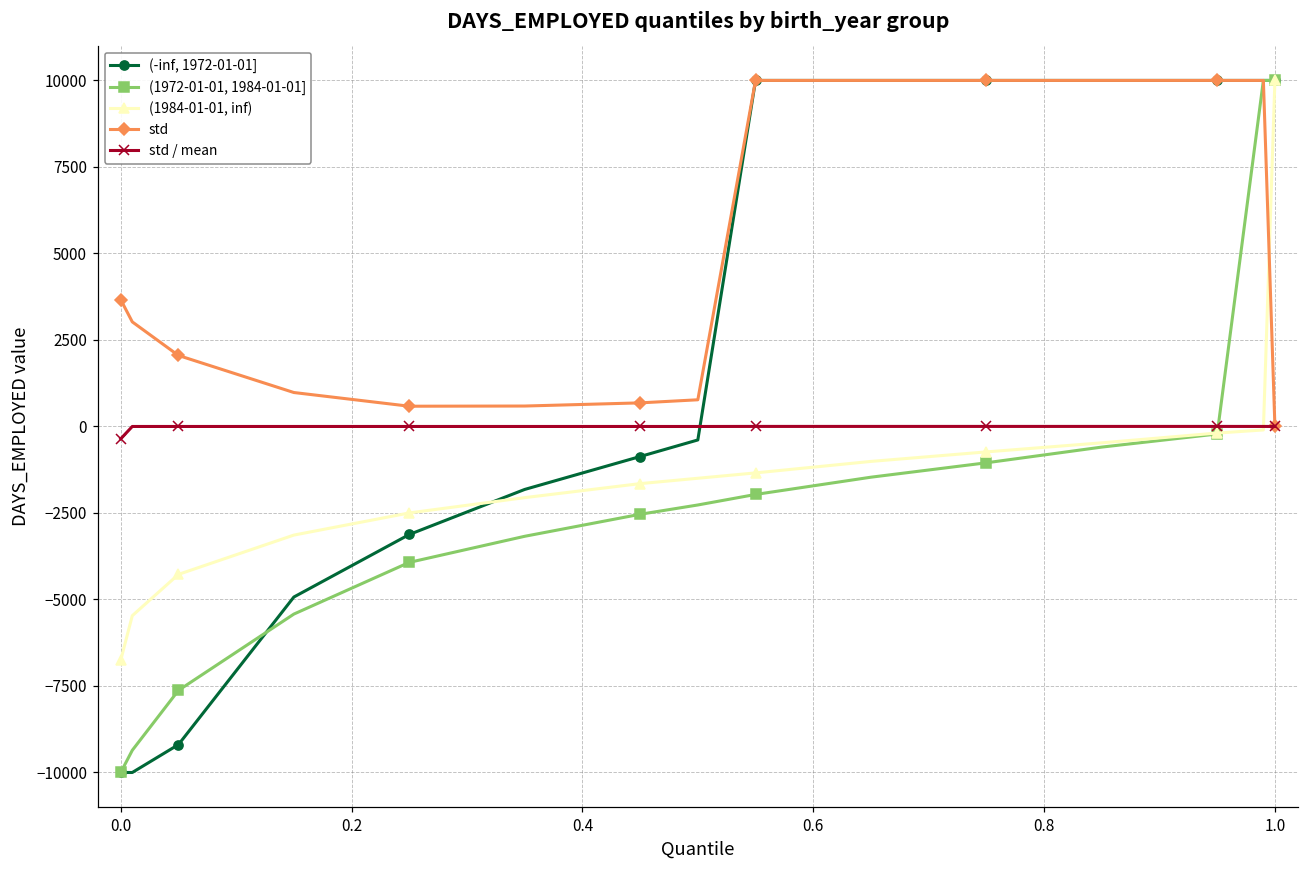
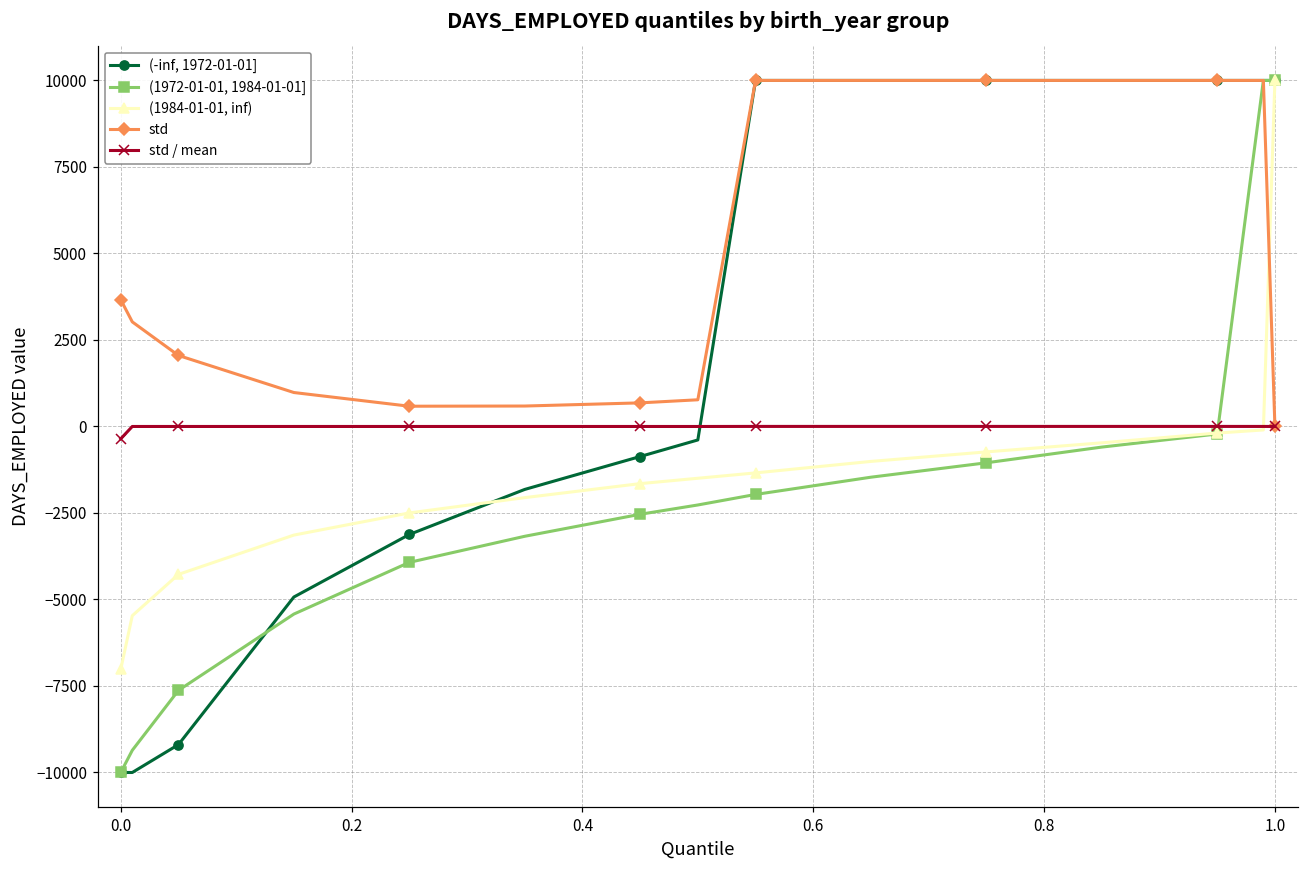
(1984-01-01, inf), 0.0: -6800 -> -7000
